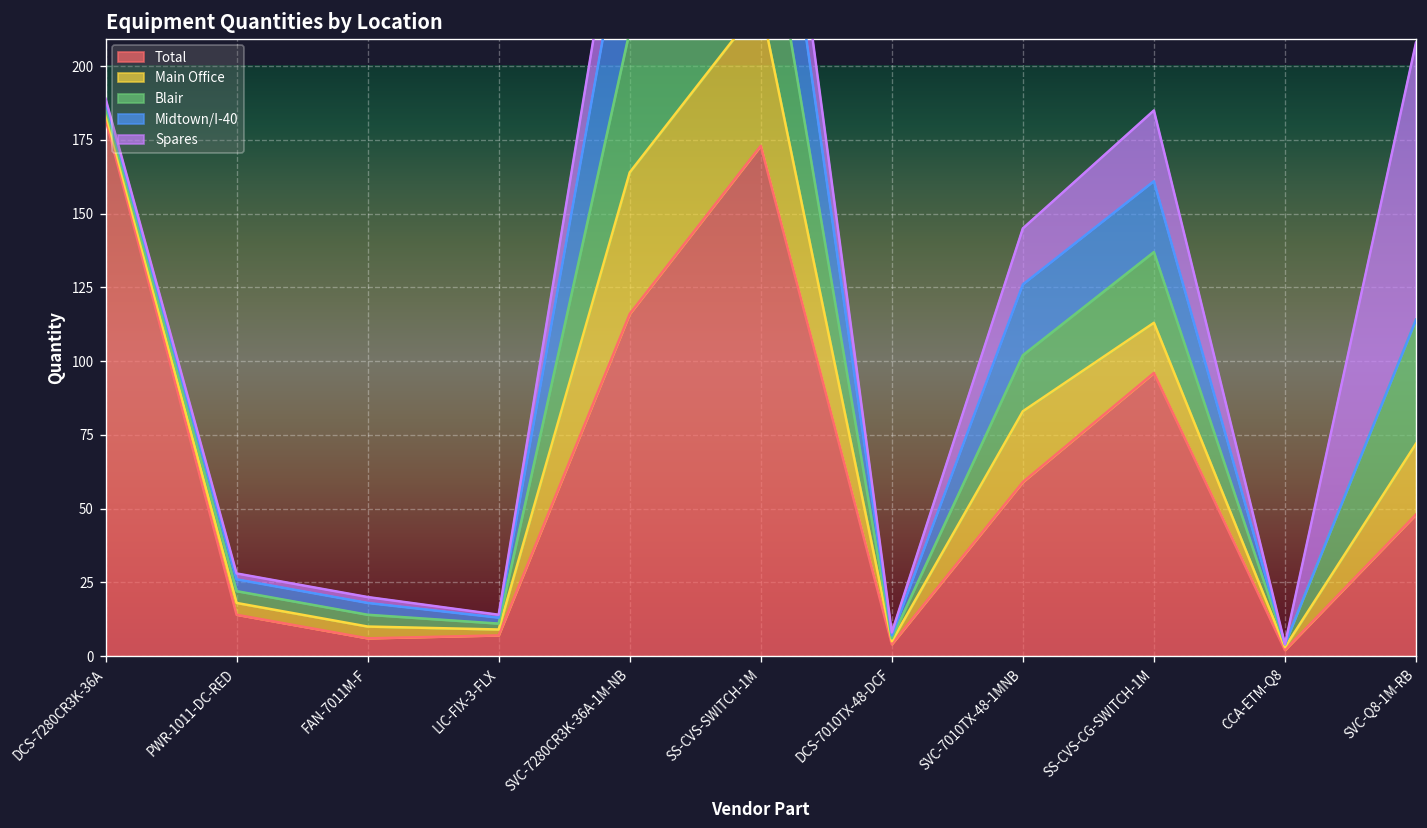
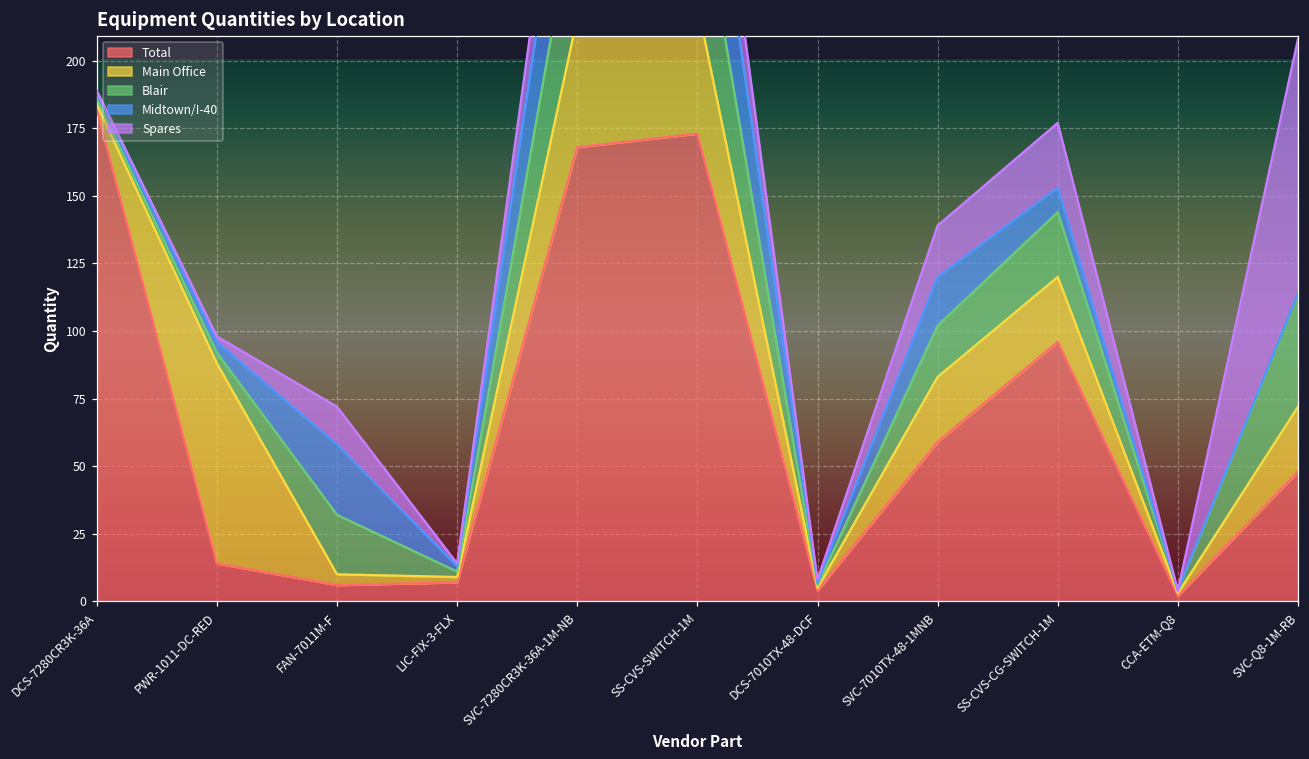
Main Office, PWR-1011-DC-RED: 4 -> 74
Blair, FAN-7011M-F: 4 -> 22
Midtown/I-40, FAN-7011M-F: 4 -> 26
Spares, FAN-7011M-F: 2 -> 14
Total, SVC-7280CR3K-36A-1M-NB: 116 -> 168
Midtown/I-40, SVC-7010TX-48-1MNB: 24 -> 18
Main Office, SS-CVS-CG-SWITCH-1M: 17 -> 24
Midtown/I-40, SS-CVS-CG-SWITCH-1M: 24 -> 9
